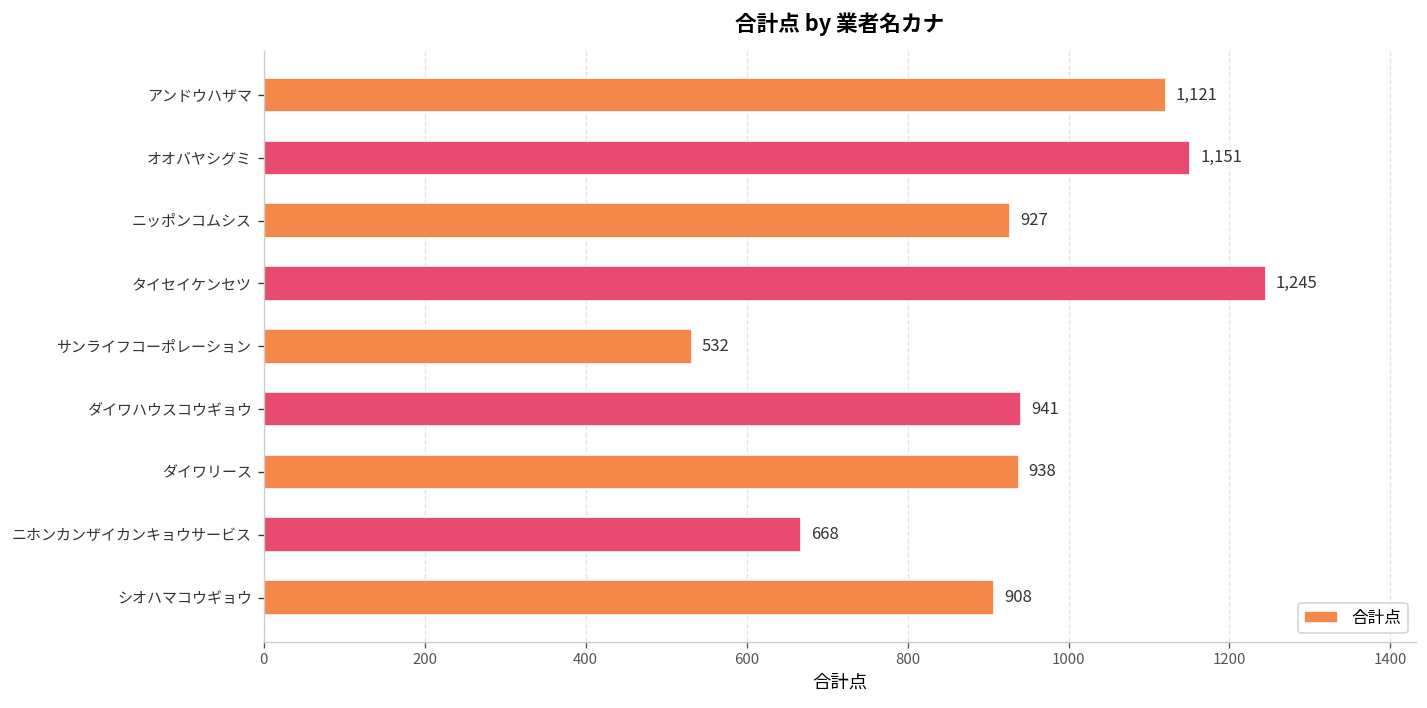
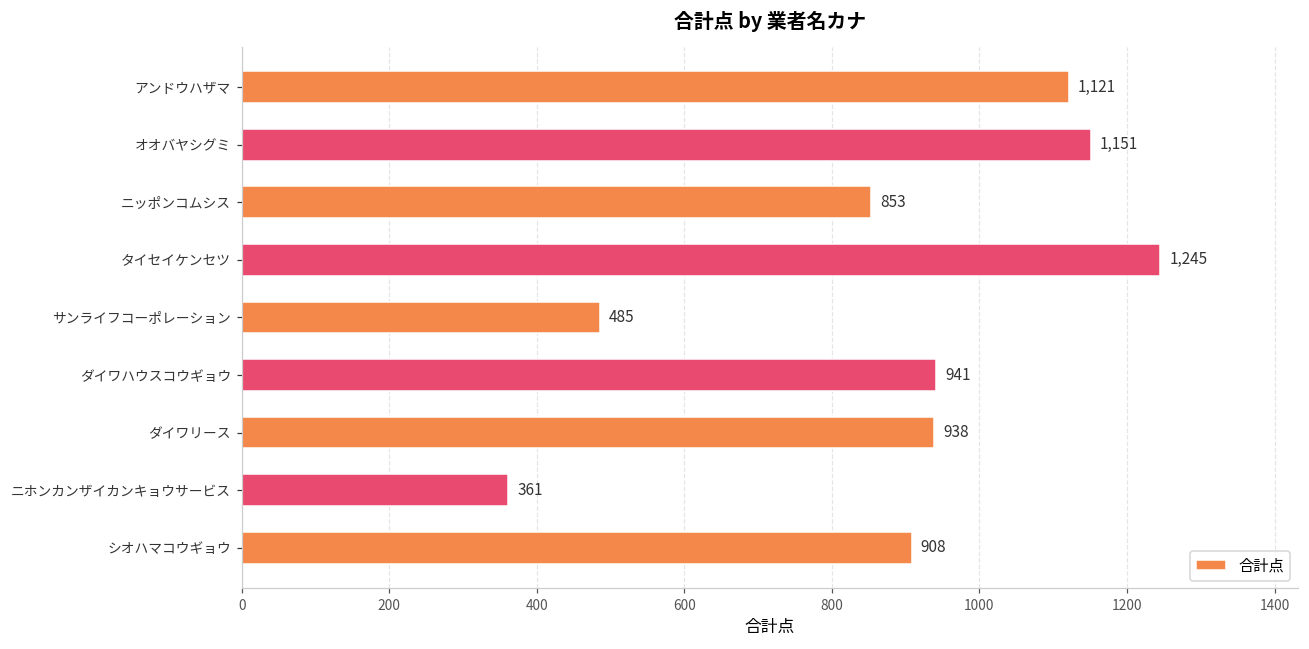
ニッポンコムシス: 927 -> 853
サンライフコーポレーション: 532 -> 485
ニホンカンザイカンキョウサービス: 668 -> 361
